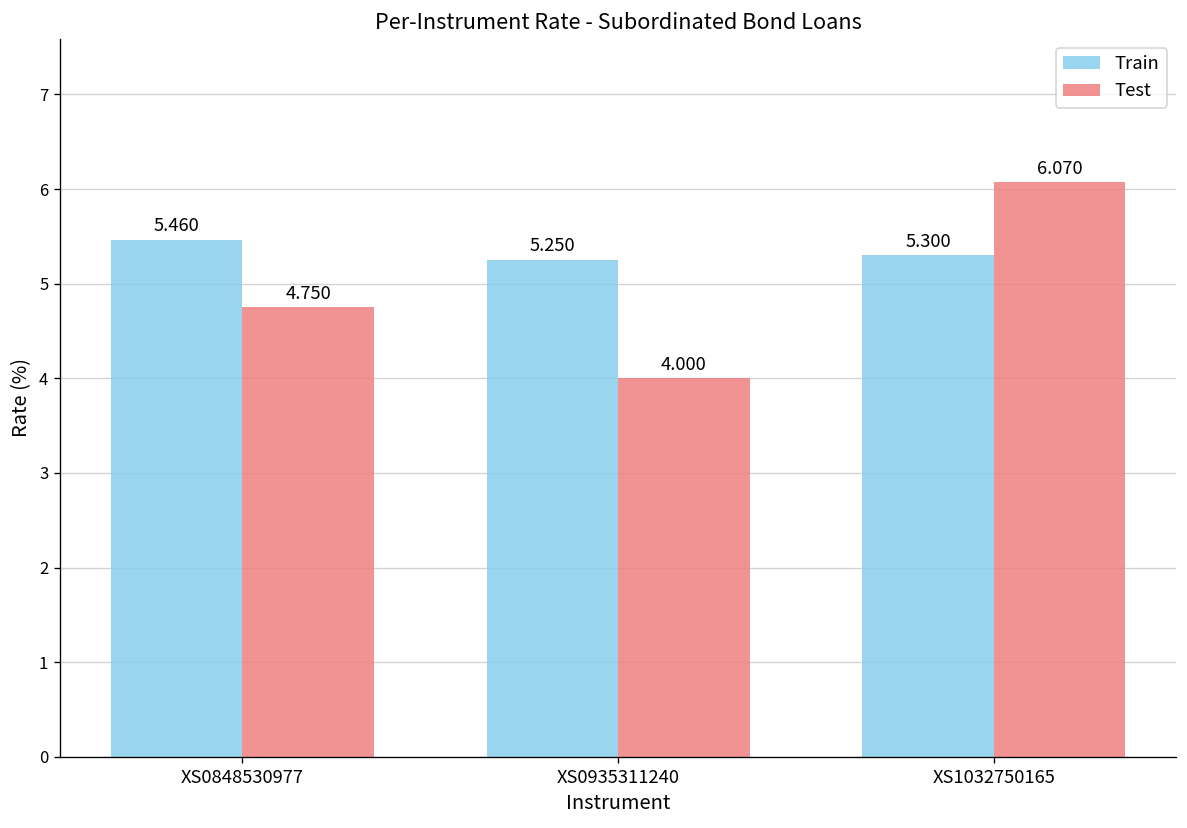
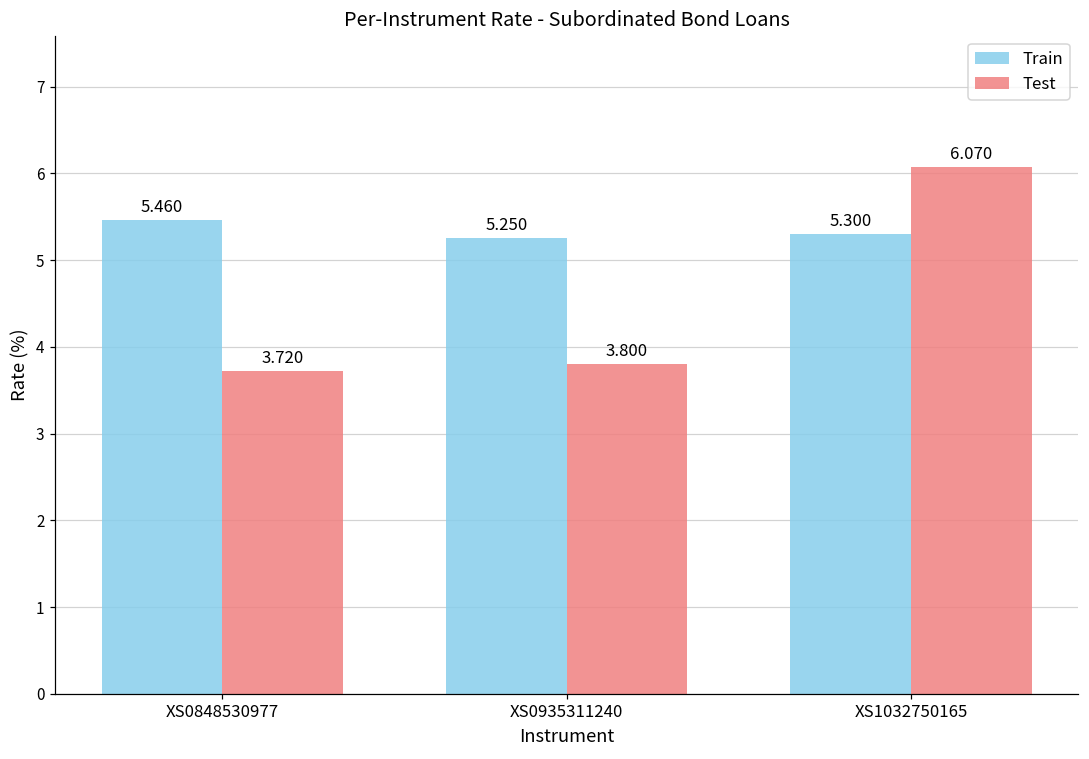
Test, XS0848530977: 4.750 -> 3.720
Test, XS0935311240: 4.000 -> 3.800
